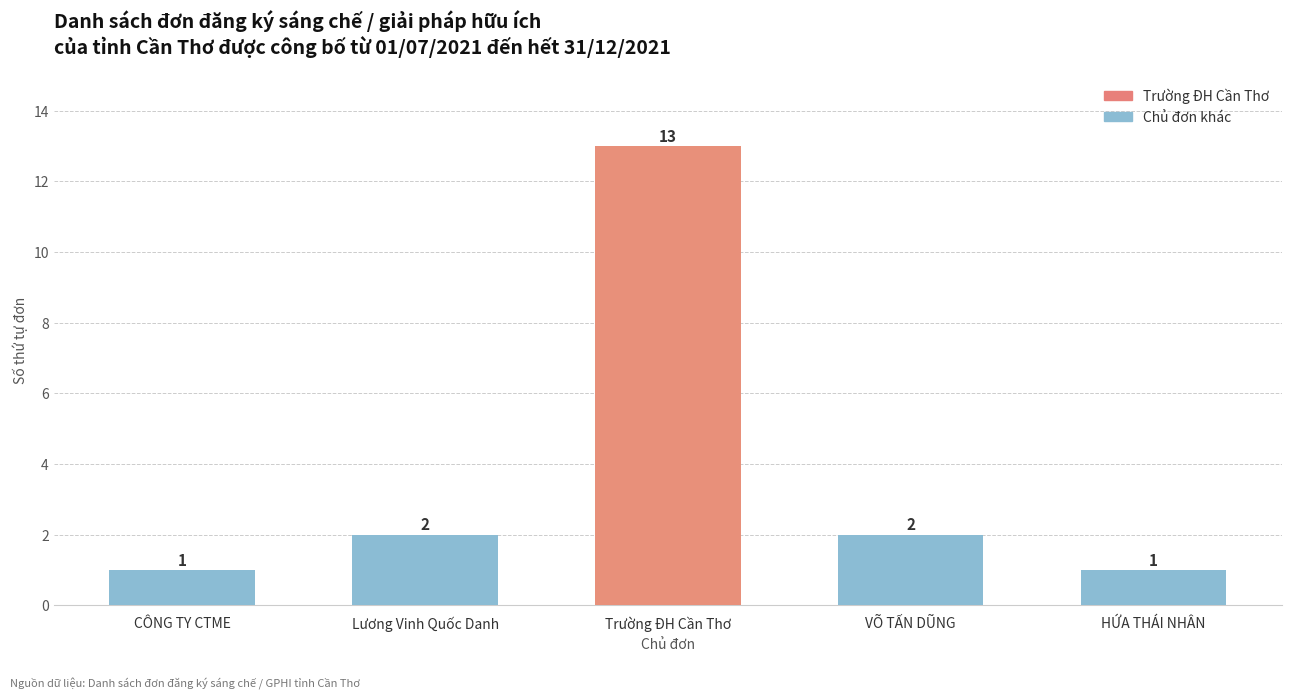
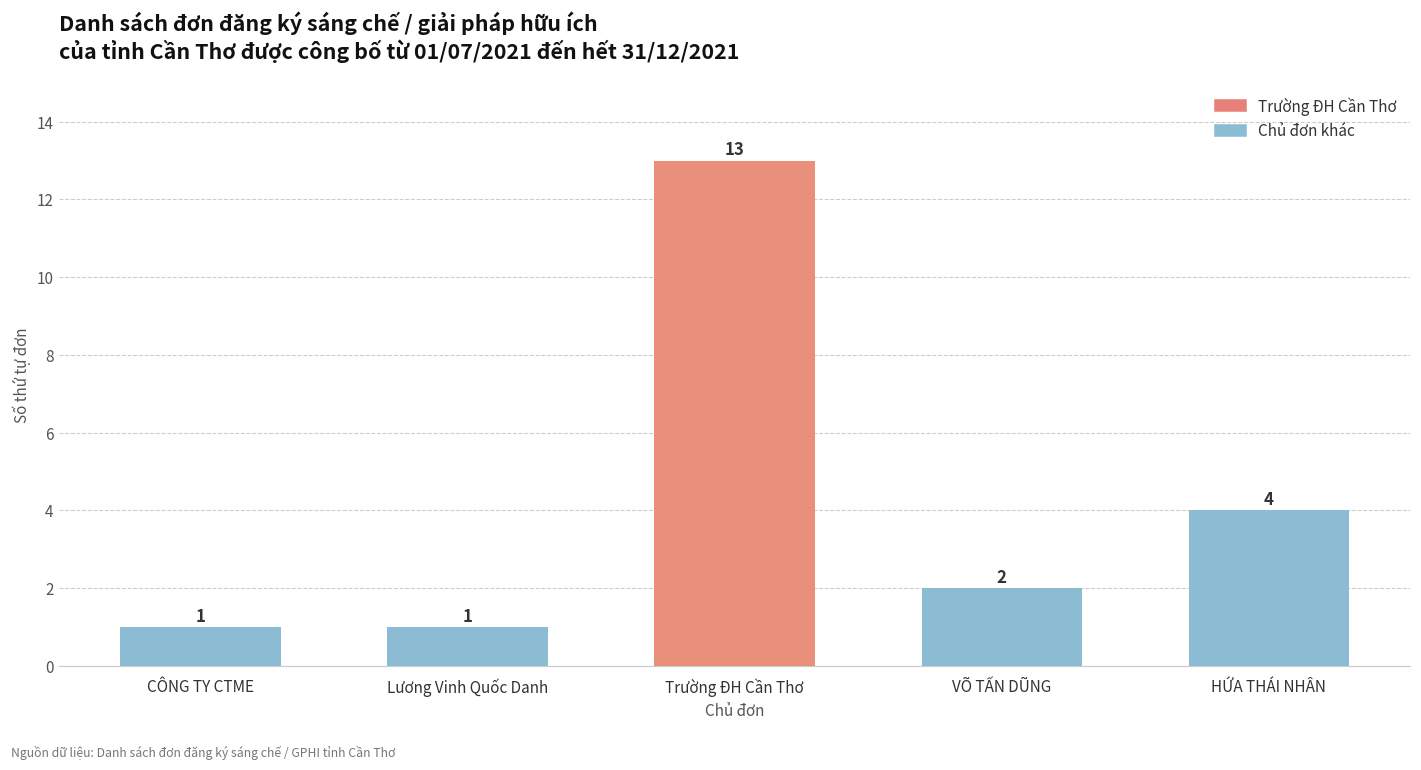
Lương Vinh Quốc Danh: 2 -> 1
HỨA THÁI NHÂN: 1 -> 4
